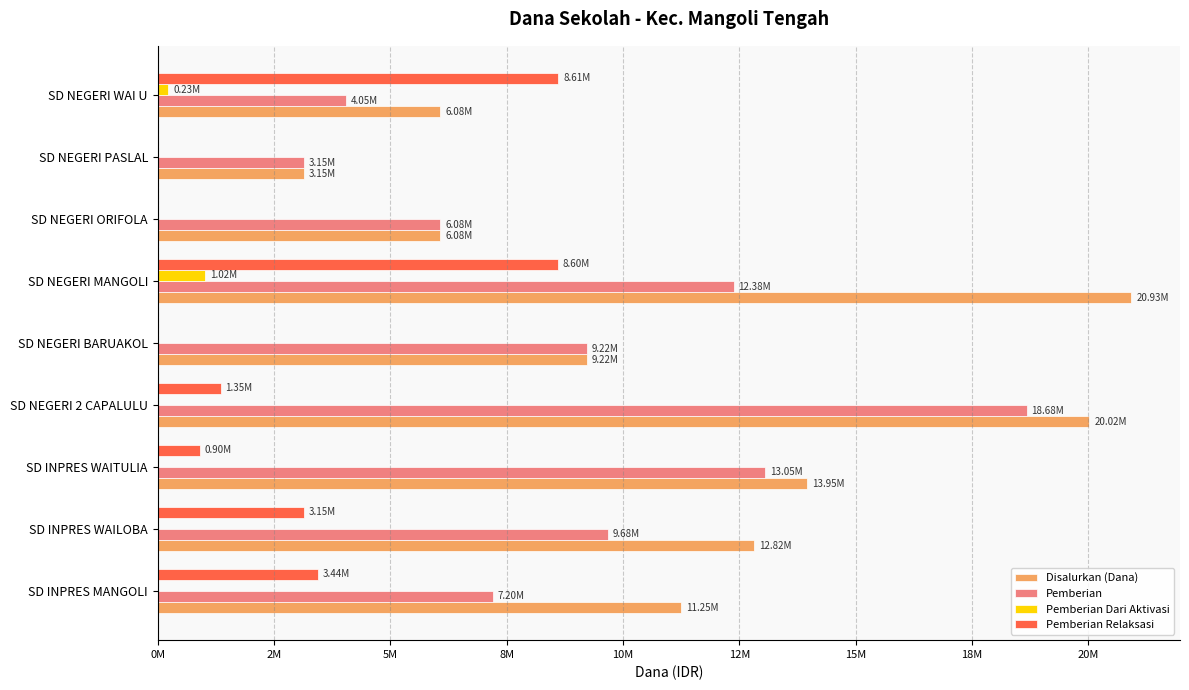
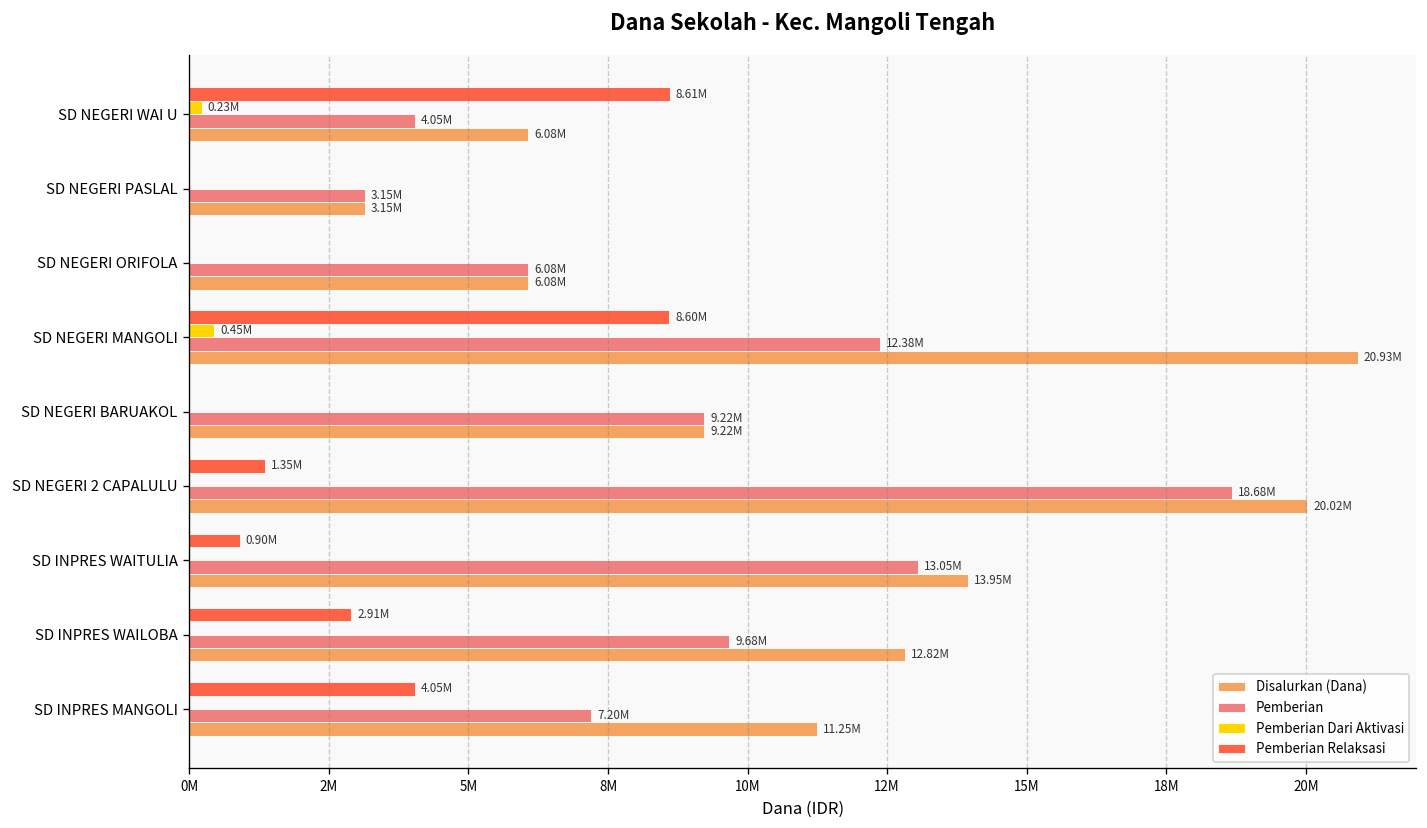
Pemberian Dari Aktivasi, SD NEGERI MANGOLI: 1.02M -> 0.45M
Pemberian Relaksasi, SD INPRES WAILOBA: 3.15M -> 2.91M
Pemberian Relaksasi, SD INPRES MANGOLI: 3.44M -> 4.05M
